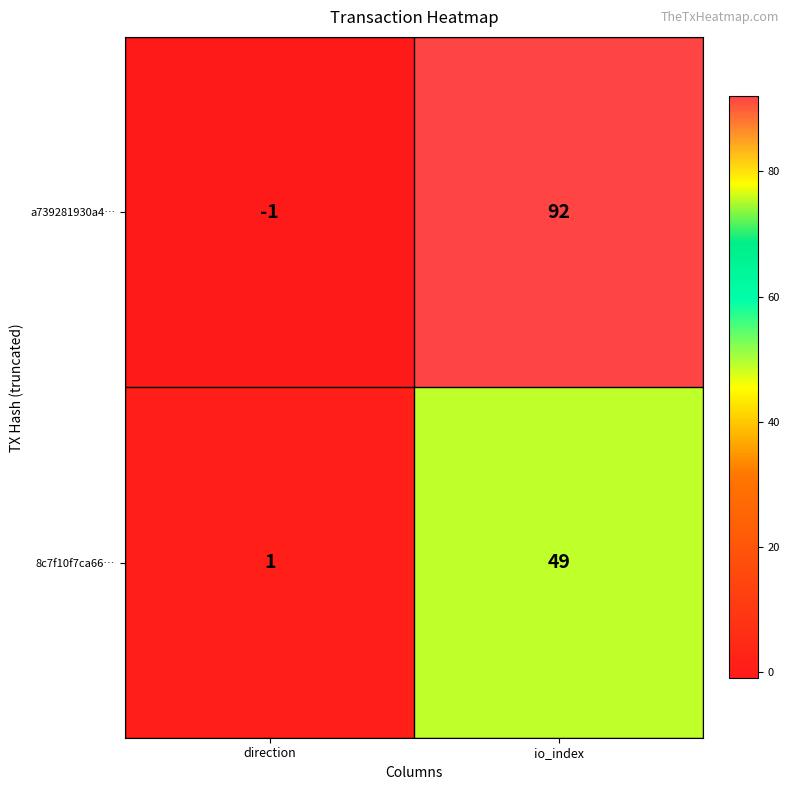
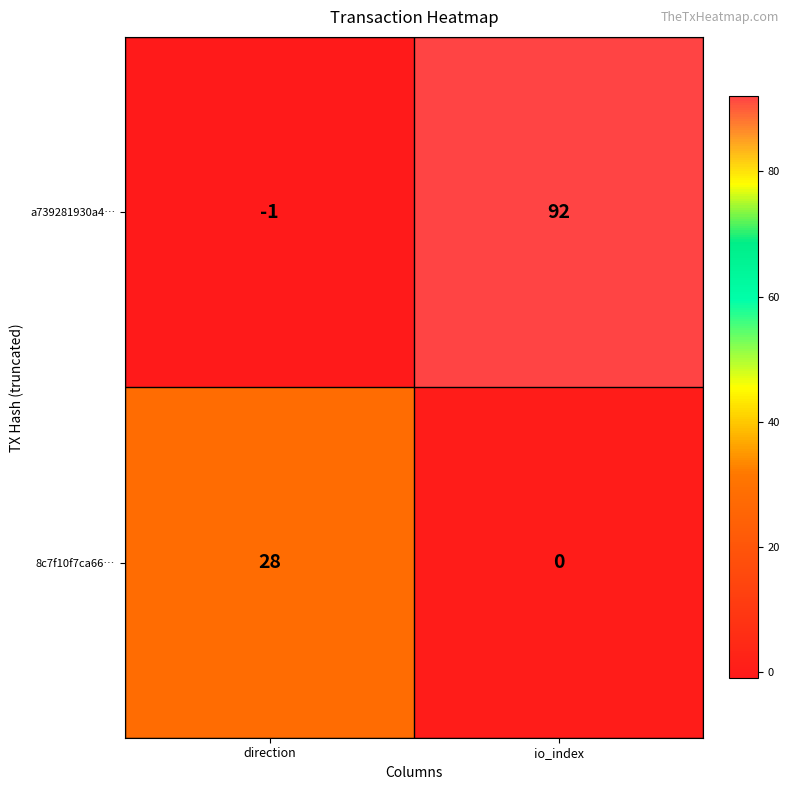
8c7f10f7ca66…, direction: 1 -> 28
8c7f10f7ca66…, io_index: 49 -> 0
